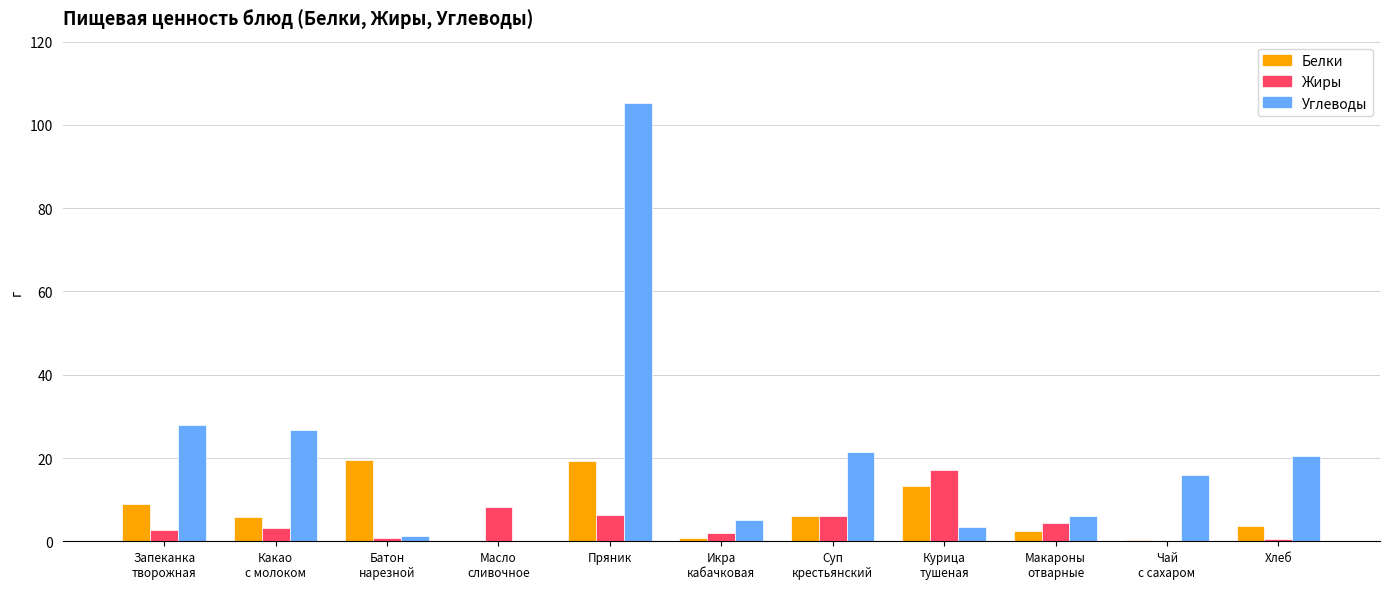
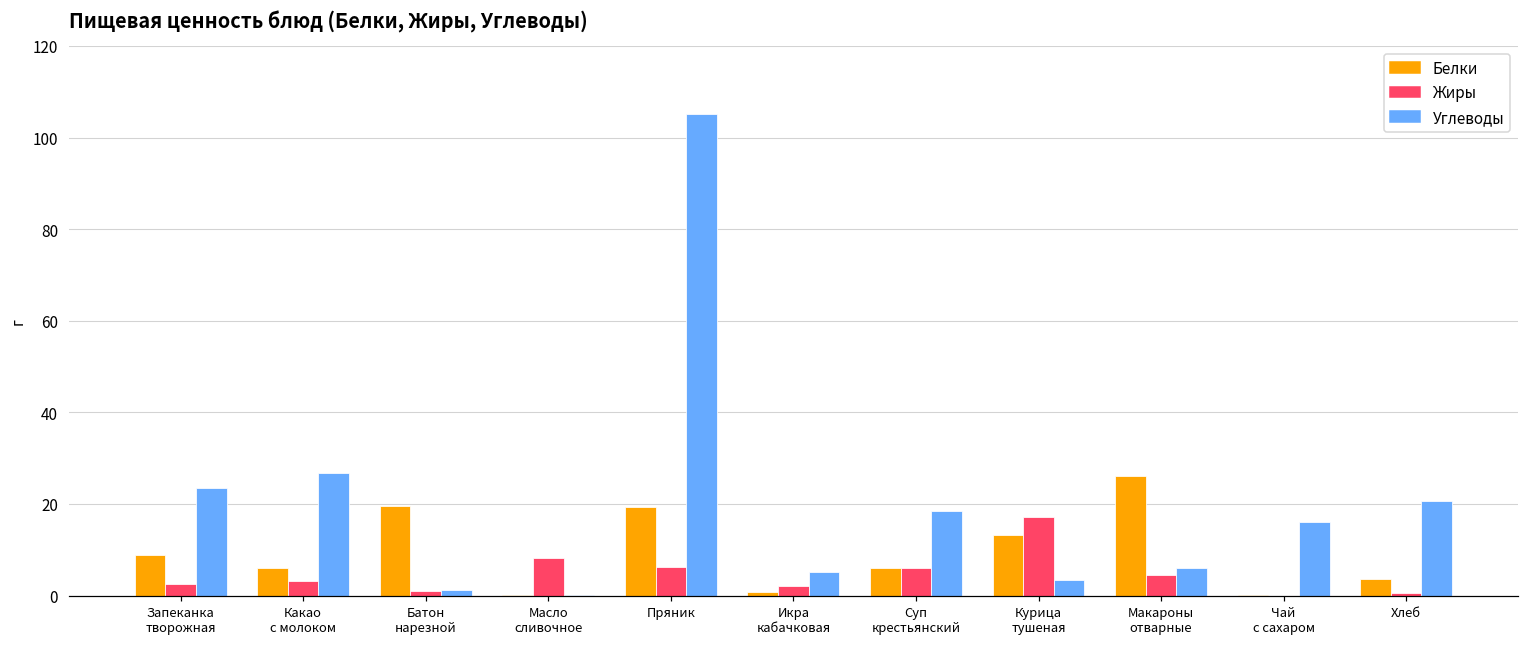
Углеводы, Запеканка творожная: 28 -> 23
Углеводы, Суп крестьянский: 21 -> 19
Белки, Макароны отварные: 2 -> 26
